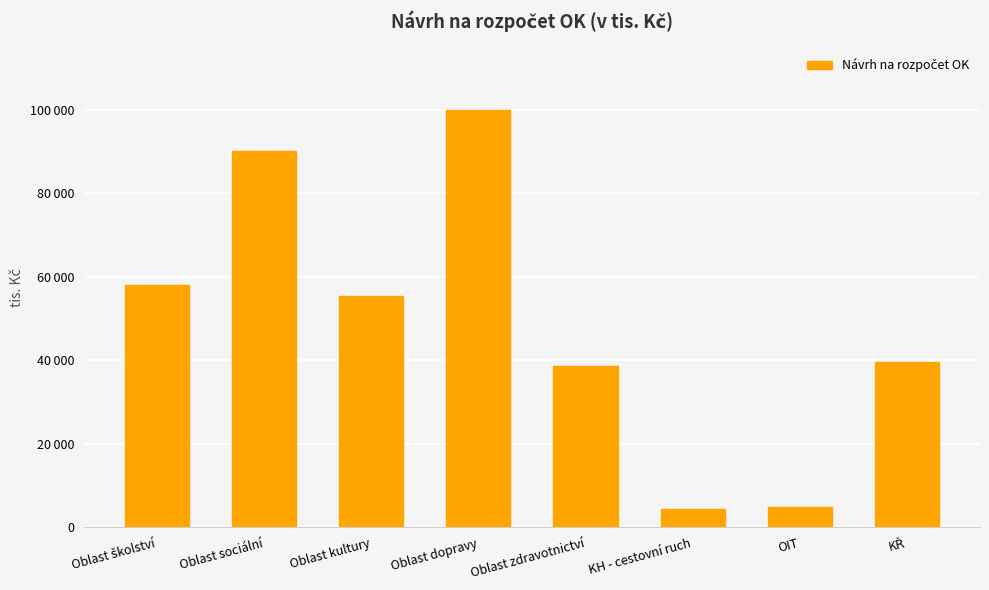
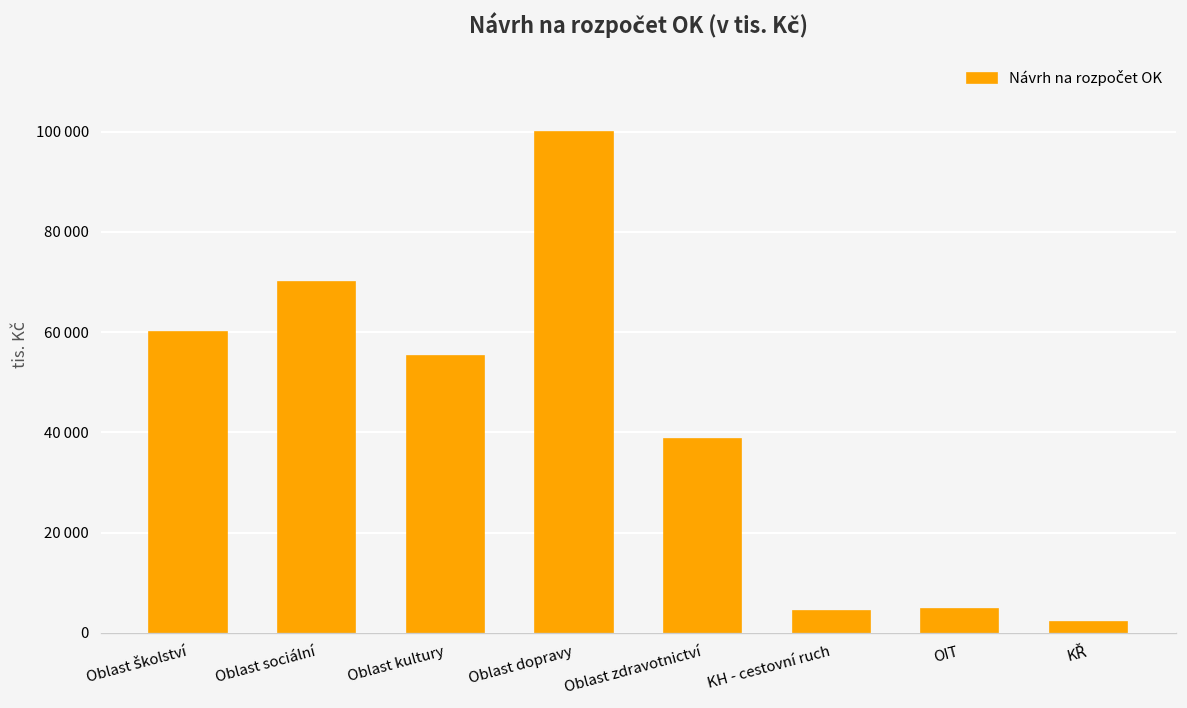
Oblast školství: 58000 -> 60000
Oblast sociální: 90000 -> 70000
KŘ: 40000 -> 2000
